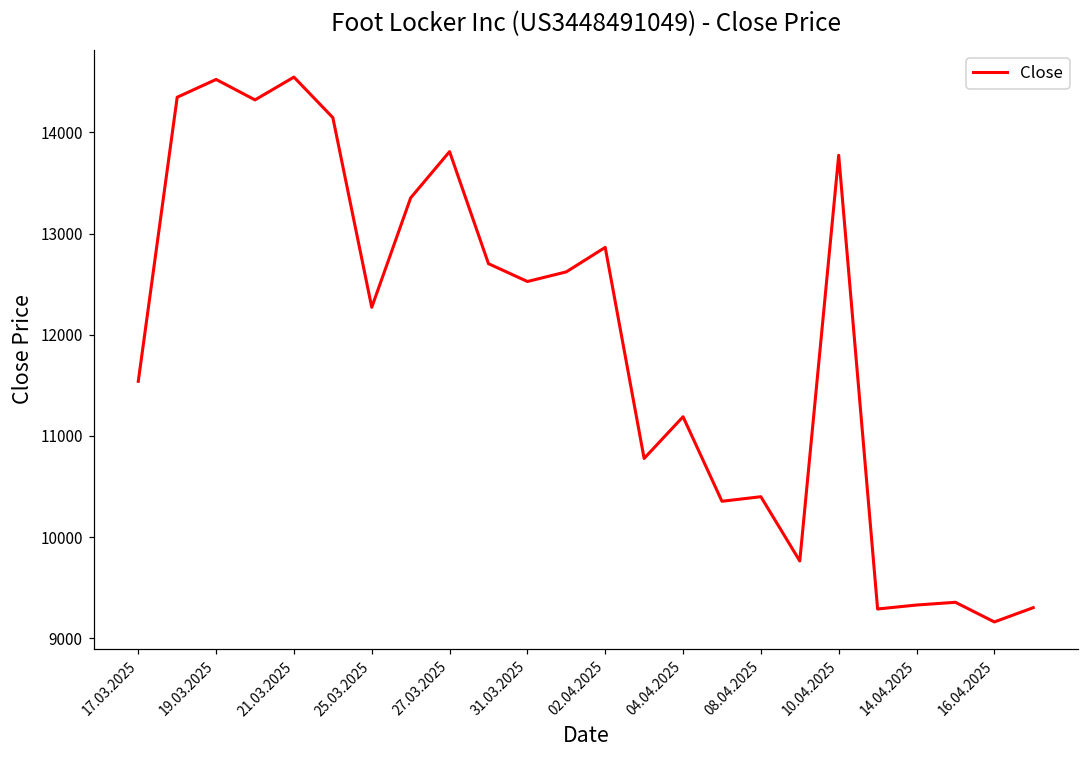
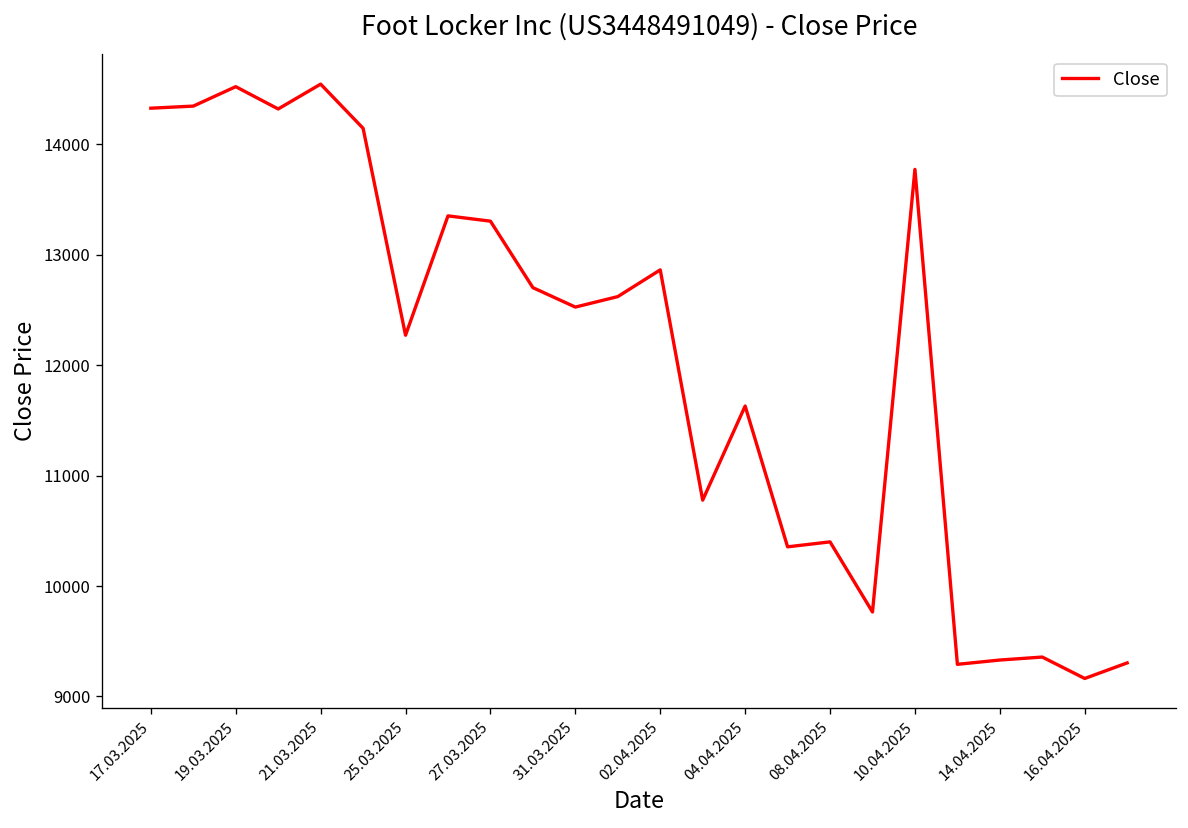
17.03.2025: 11500 -> 14300
27.03.2025: 13800 -> 13300
04.04.2025: 11200 -> 11600
